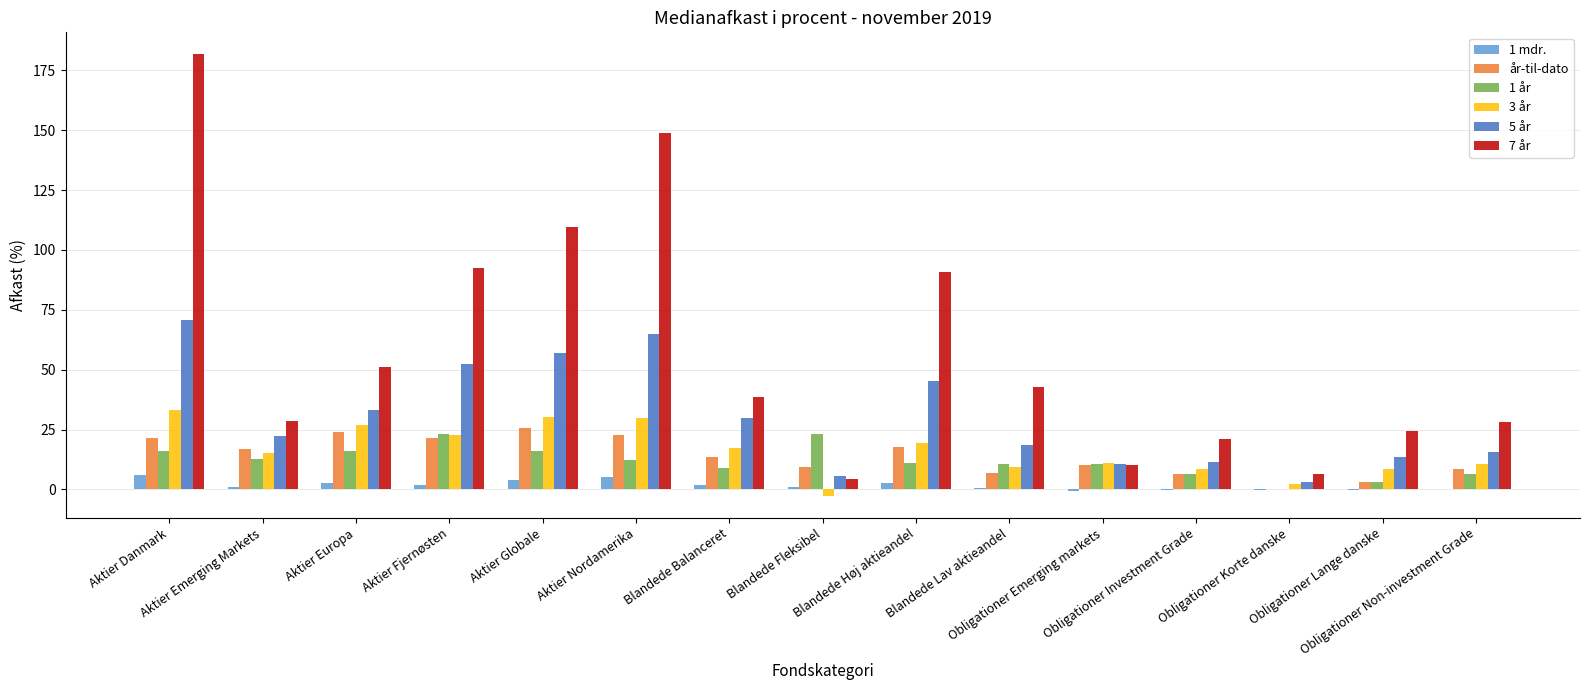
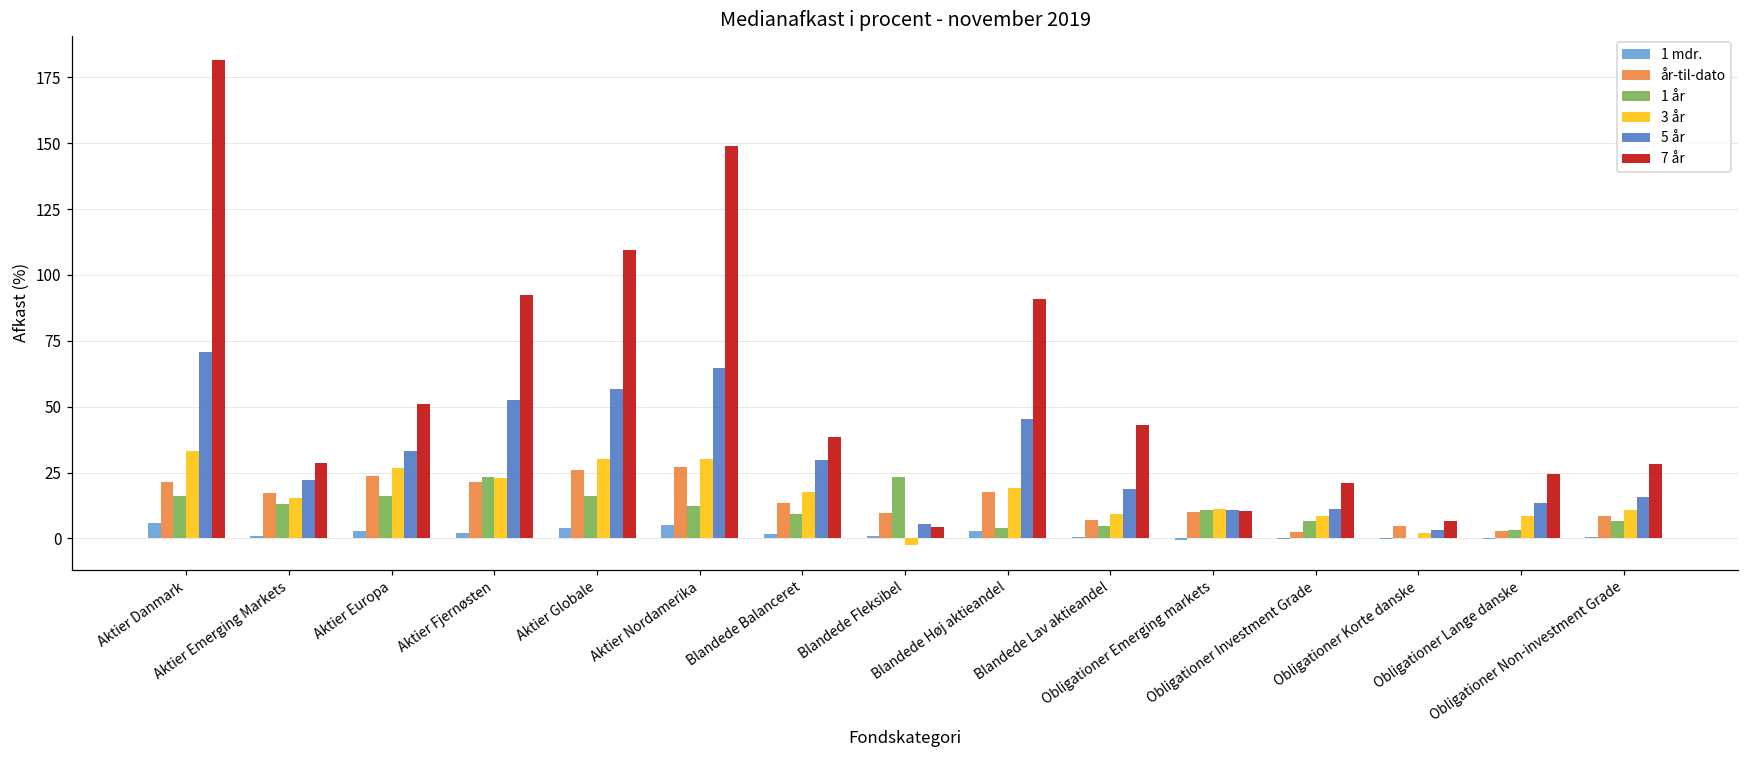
år-til-dato, Aktier Nordamerika: 23 -> 27
1 år, Blandede Høj aktieandel: 11 -> 4
1 år, Blandede Lav aktieandel: 11 -> 5
år-til-dato, Obligationer Investment Grade: 6 -> 3
år-til-dato, Obligationer Korte danske: 0 -> 5
